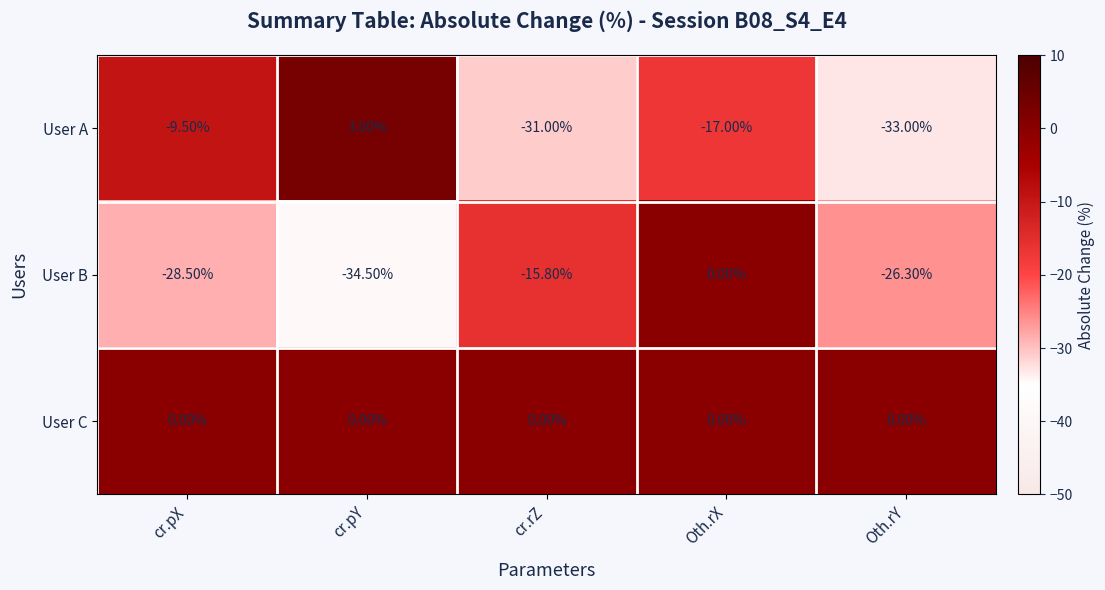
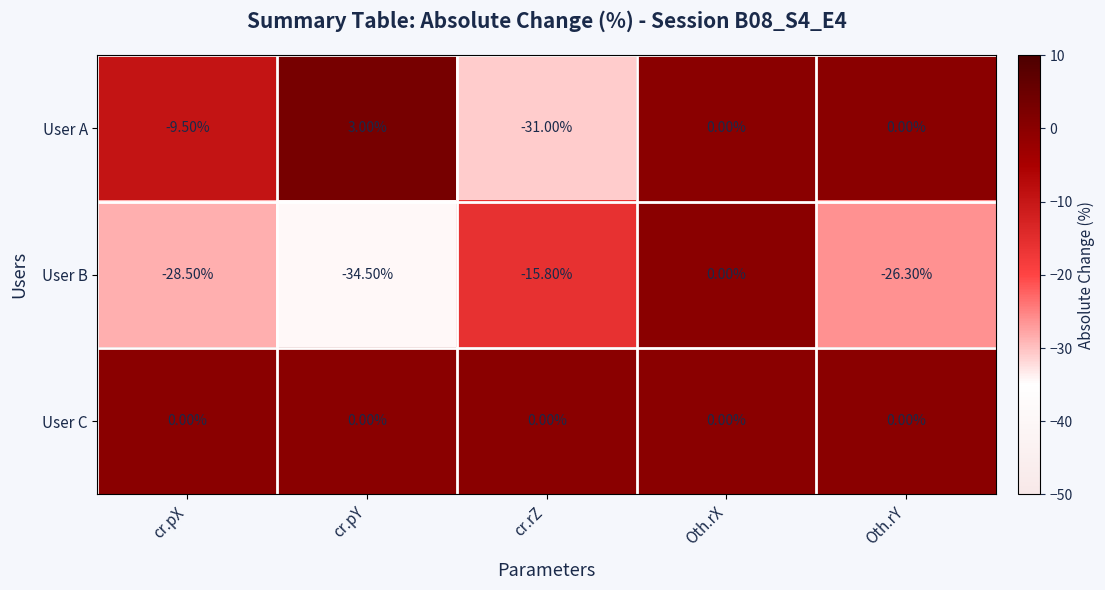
User A, Oth.rX: -17.00% -> 0.00%
User A, Oth.rY: -33.00% -> 0.00%
